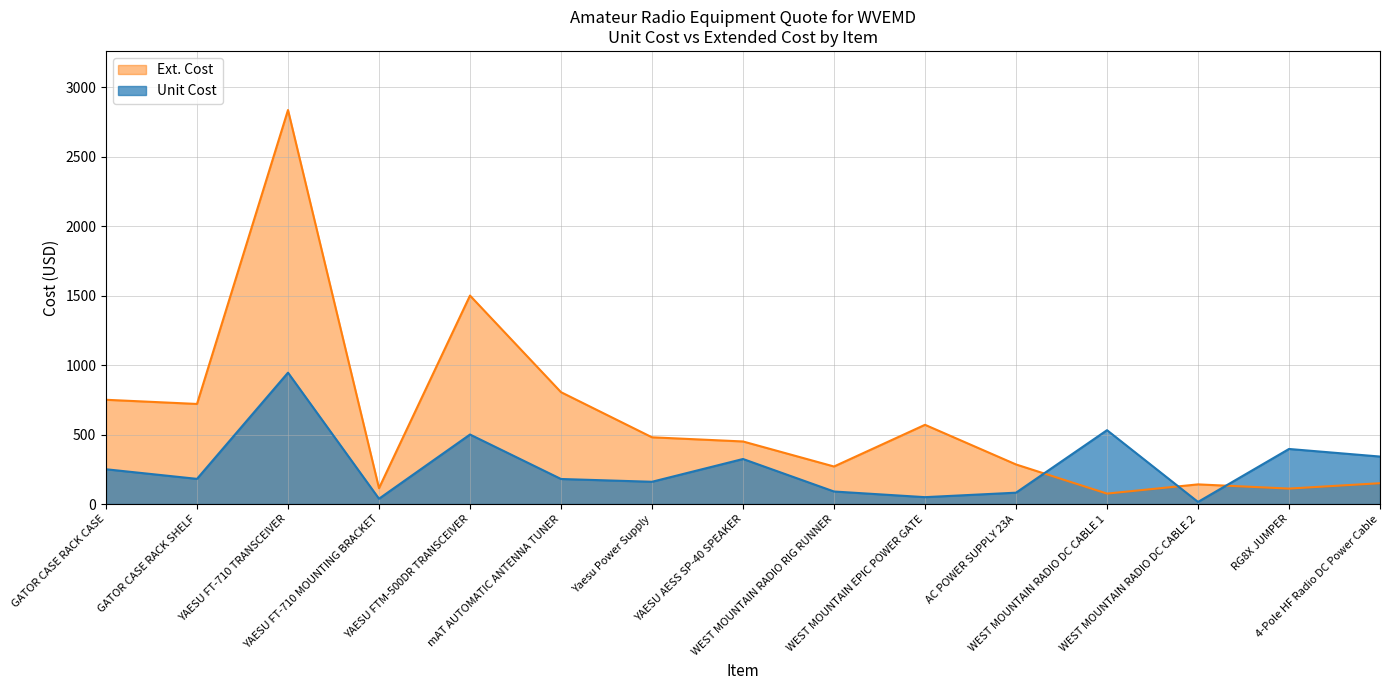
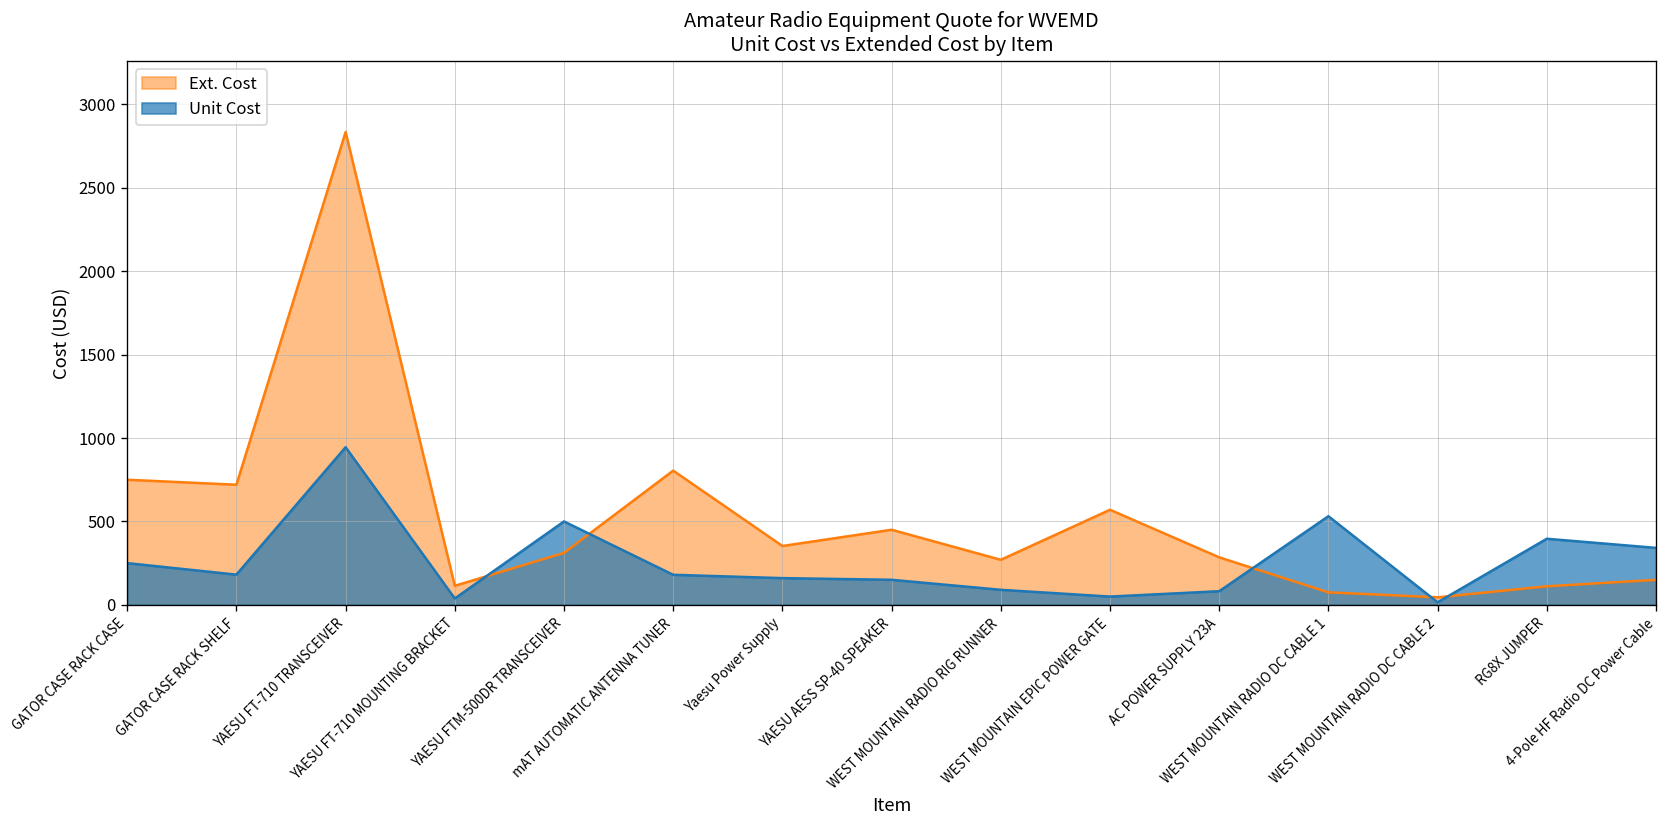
Ext. Cost, YAESU FTM-500DR TRANSCEIVER: 1500 -> 310
Ext. Cost, Yaesu Power Supply: 480 -> 350
Unit Cost, YAESU AESS SP-40 SPEAKER: 320 -> 150
Ext. Cost, WEST MOUNTAIN RADIO DC CABLE 2: 140 -> 40
